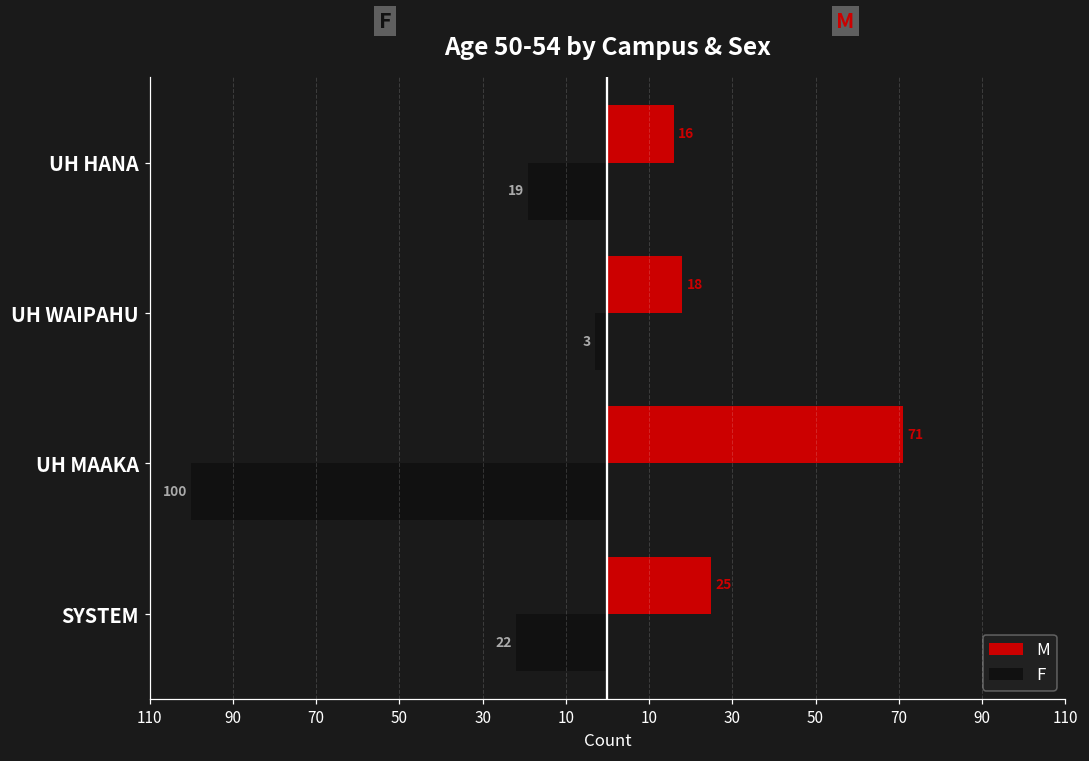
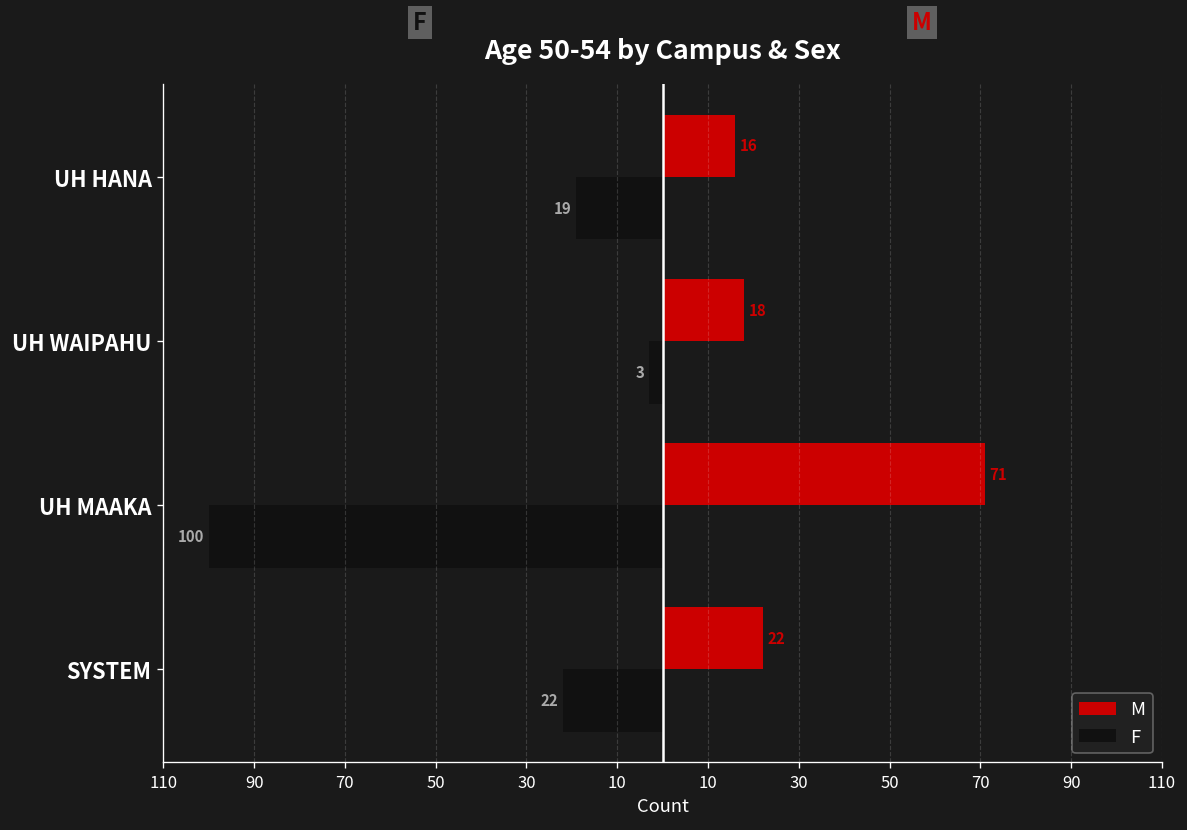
M, SYSTEM: 25 -> 22
